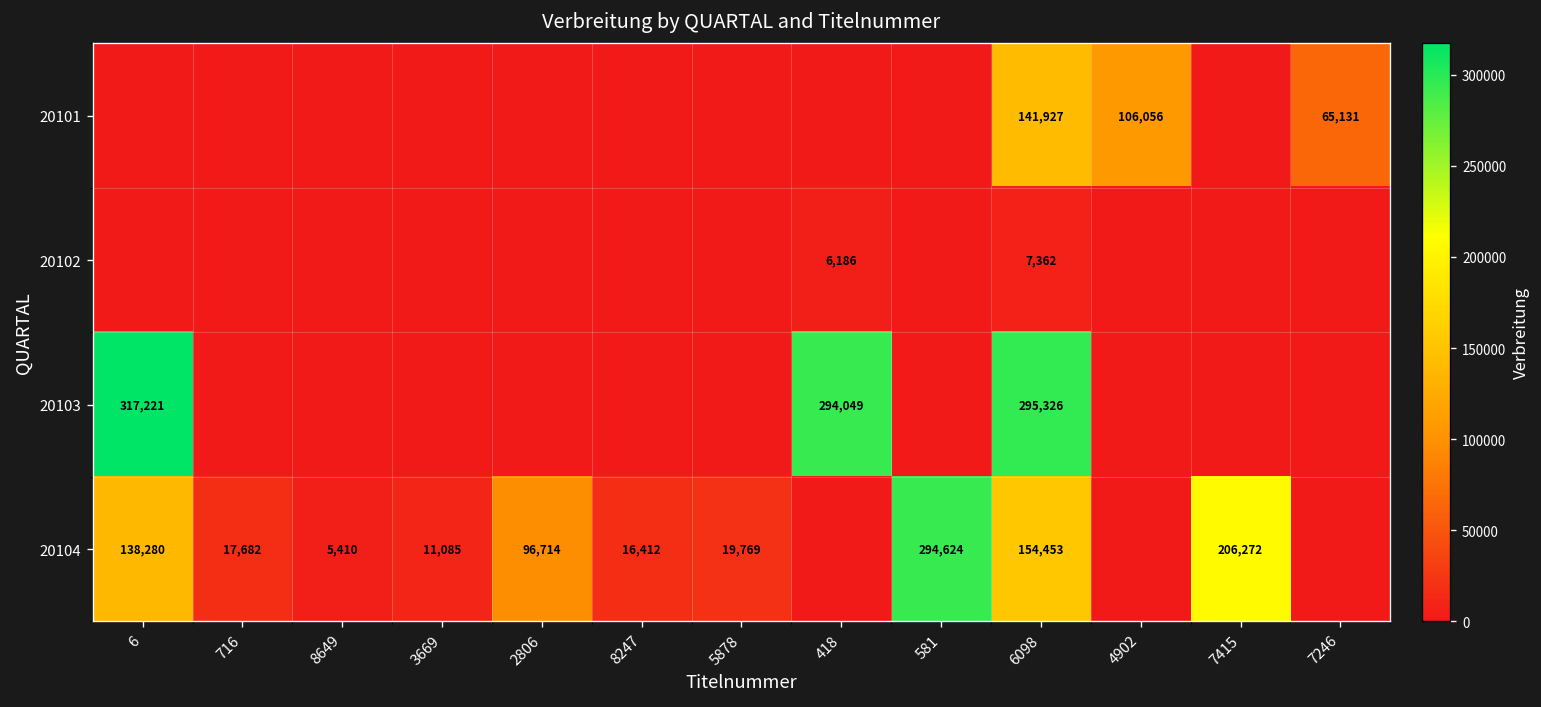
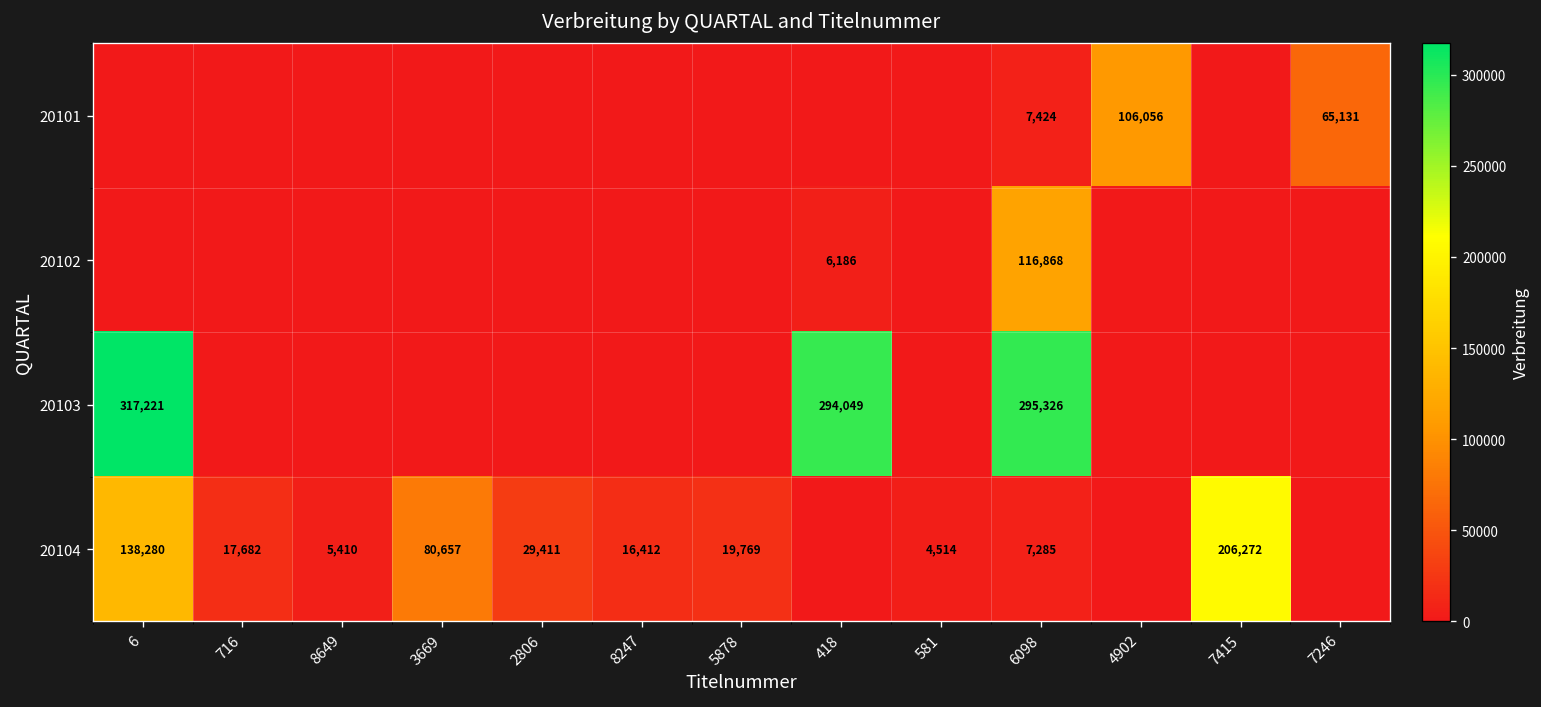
20101, 6098: 141,927 -> 7,424
20102, 6098: 7,362 -> 116,868
20104, 3669: 11,085 -> 80,657
20104, 2806: 96,714 -> 29,411
20104, 581: 294,624 -> 4,514
20104, 6098: 154,453 -> 7,285
